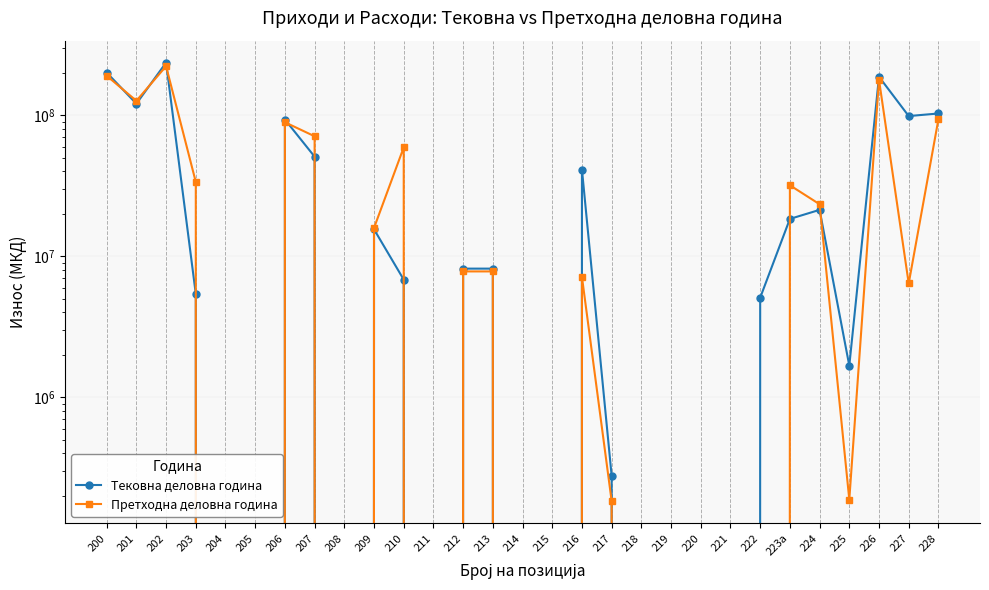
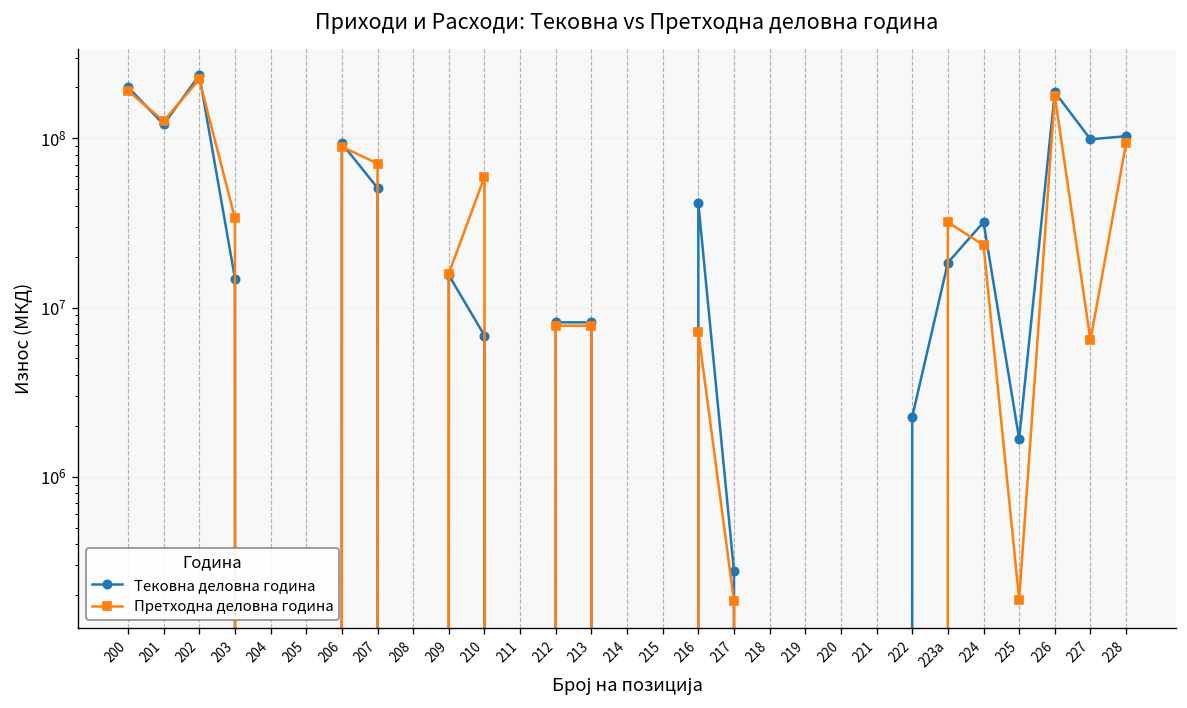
Тековна деловна година, 203: 5400000 -> 15000000
Тековна деловна година, 222: 5100000 -> 2300000
Тековна деловна година, 224: 21000000 -> 32000000
